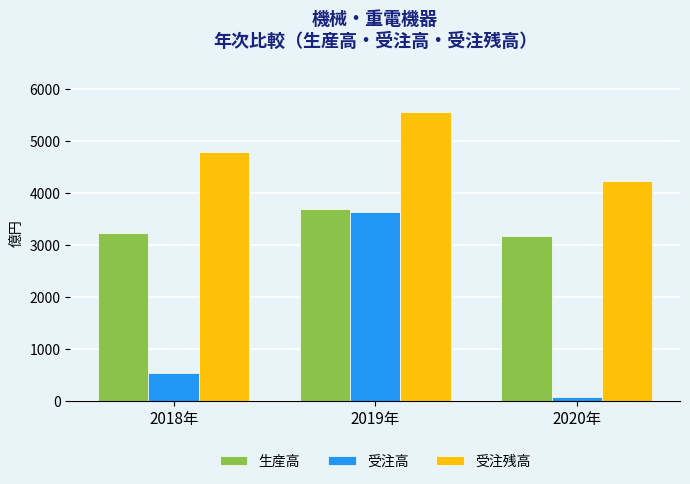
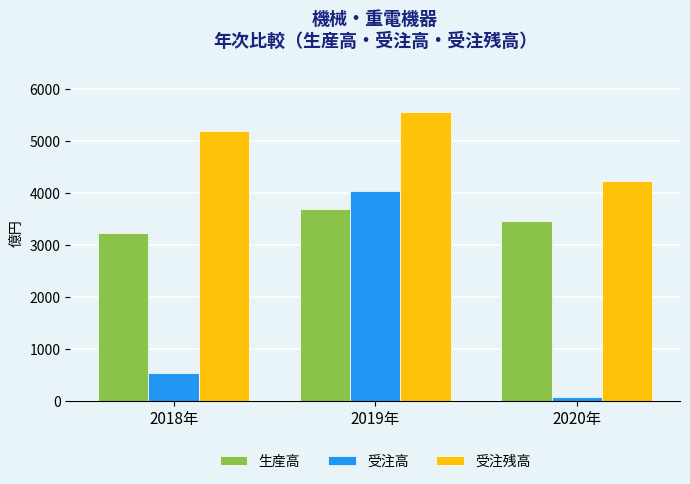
受注残高, 2018年: 4800 -> 5200
受注高, 2019年: 3600 -> 4000
生産高, 2020年: 3200 -> 3500
